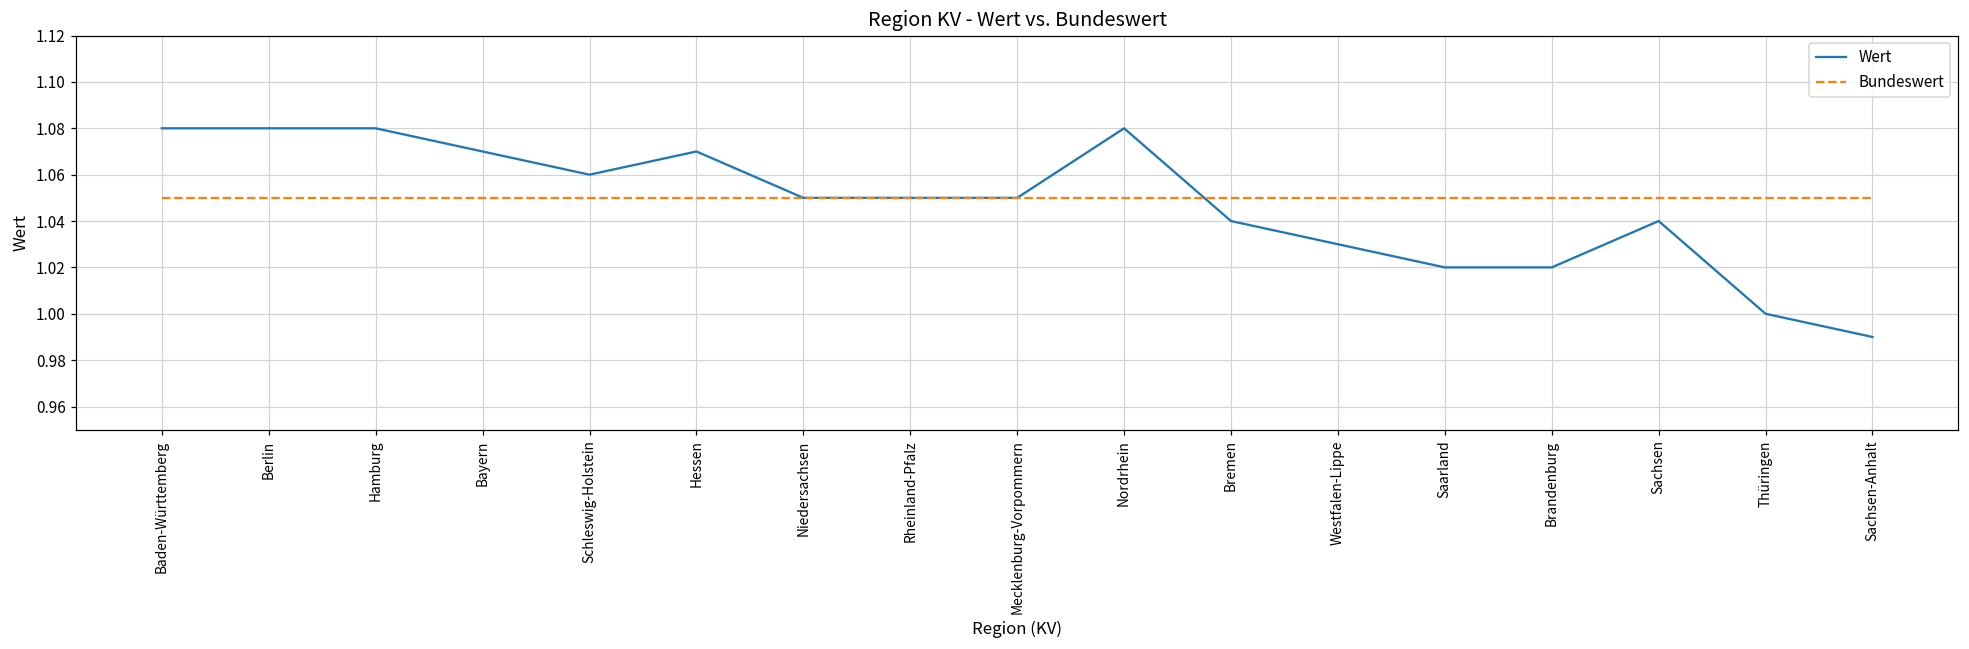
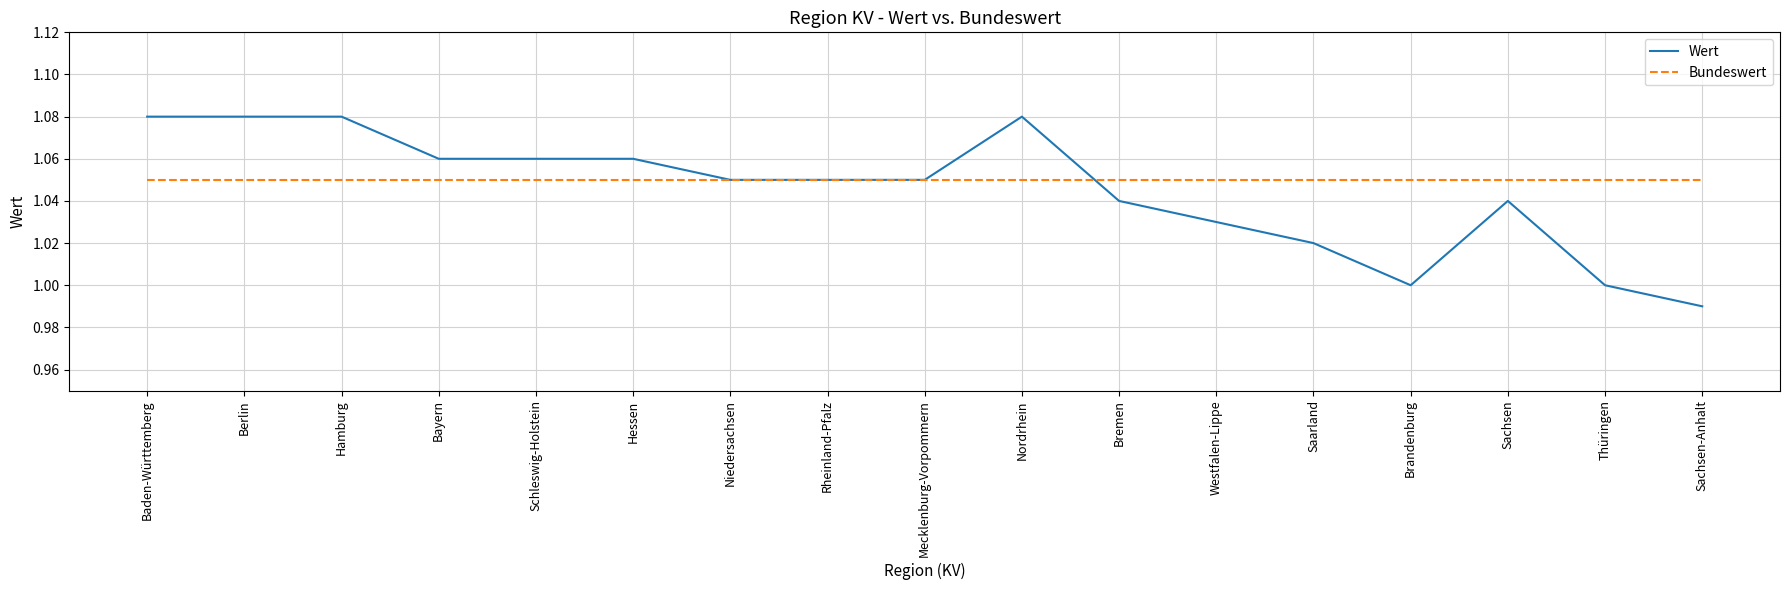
Wert, Bayern: 1.07 -> 1.06
Wert, Hessen: 1.07 -> 1.06
Wert, Brandenburg: 1.02 -> 1.00
